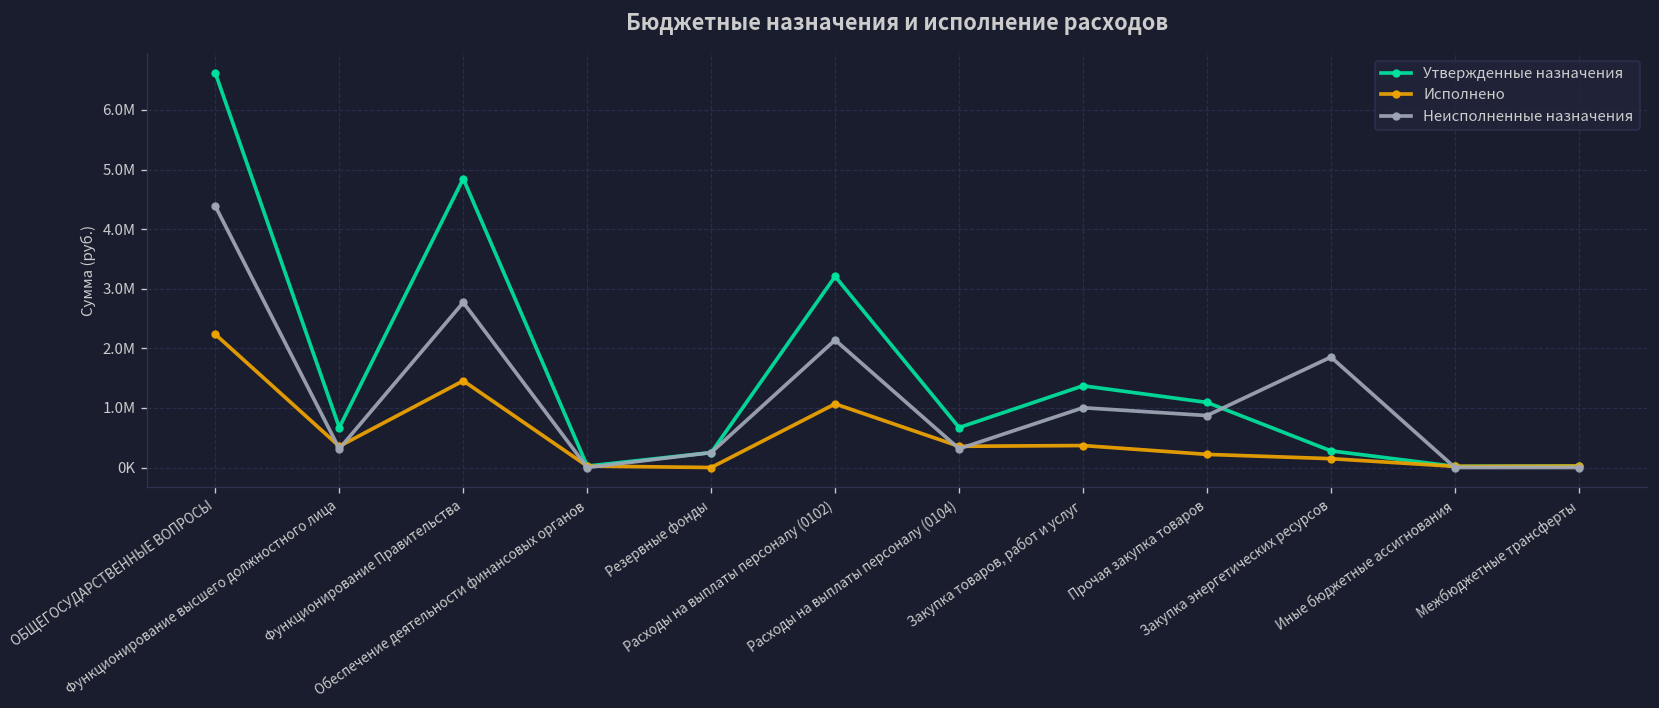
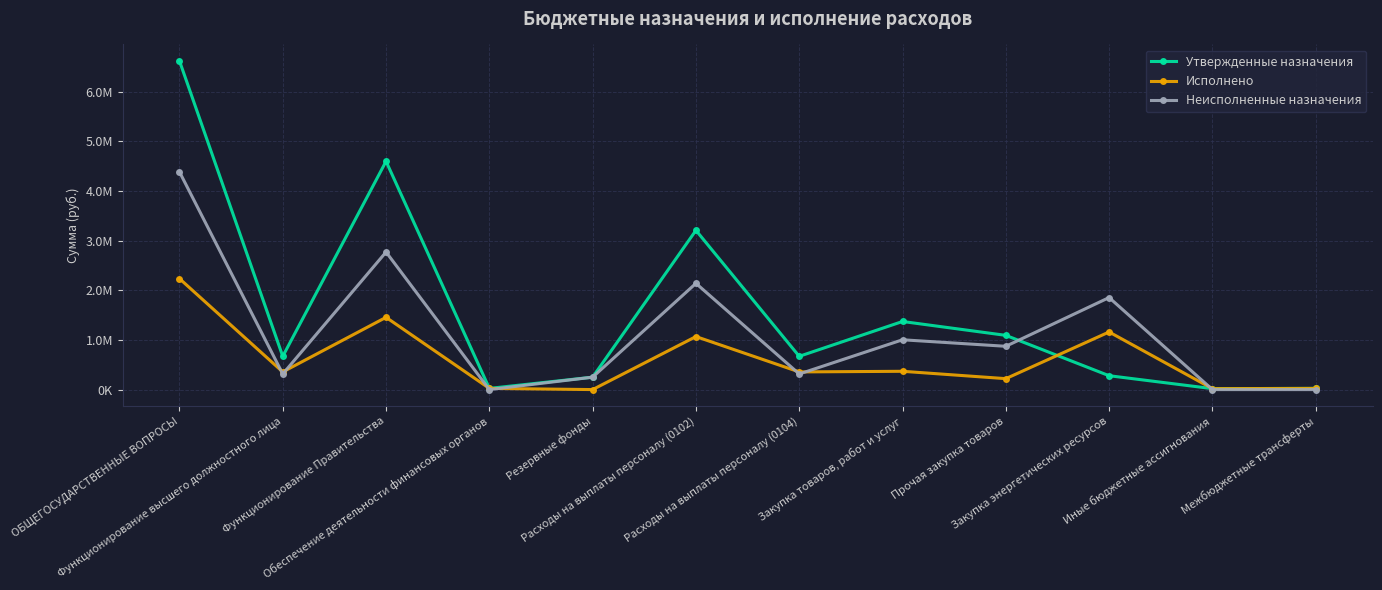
Утвержденные назначения, Функционирование Правительства: 4800000 -> 4600000
Исполнено, Закупка энергетических ресурсов: 100000 -> 1200000
